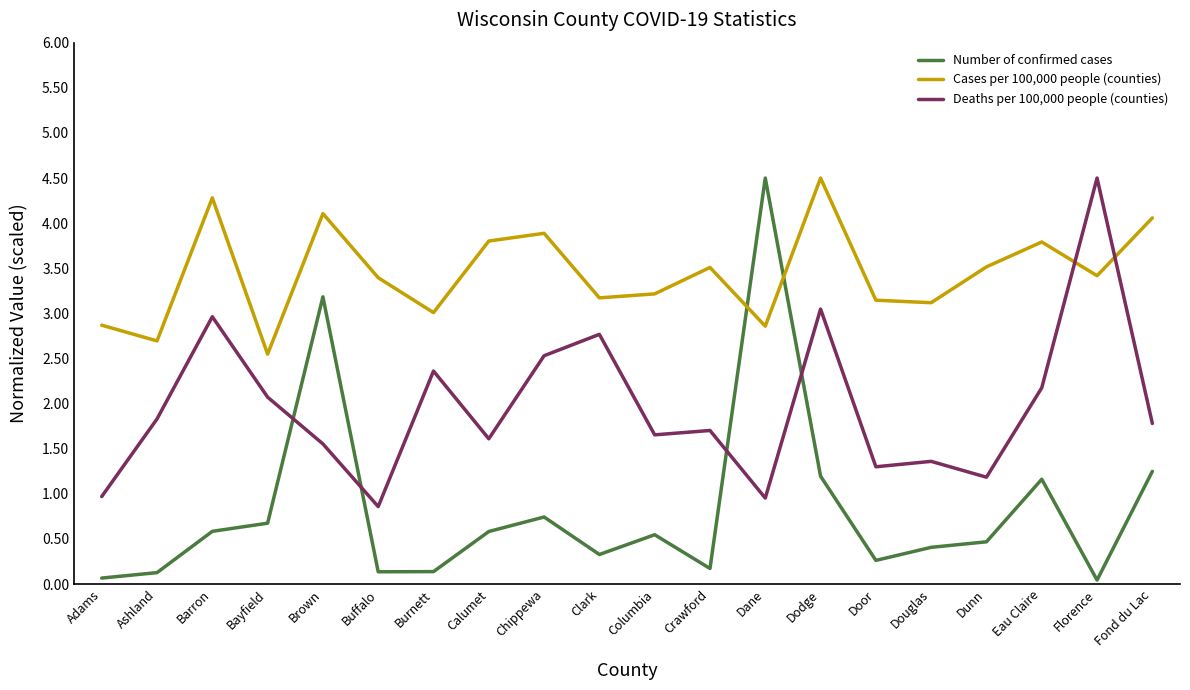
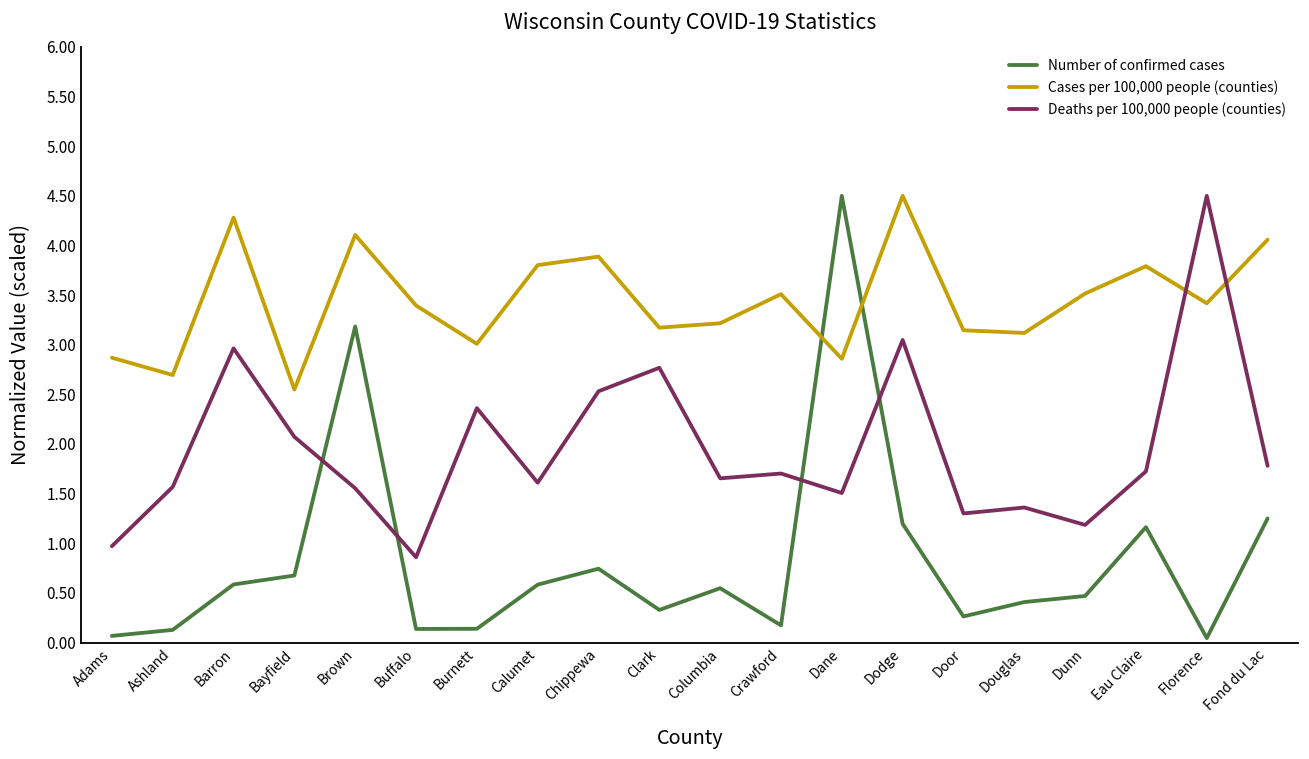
Deaths per 100,000 people (counties), Ashland: 1.8 -> 1.6
Deaths per 100,000 people (counties), Dane: 1.0 -> 1.5
Deaths per 100,000 people (counties), Eau Claire: 2.2 -> 1.7
